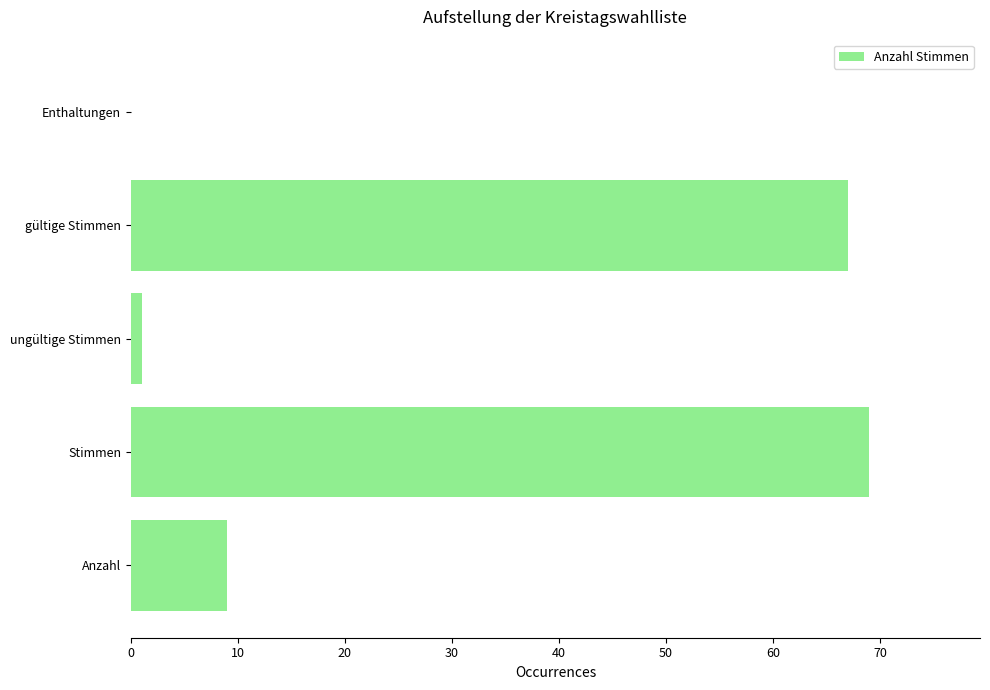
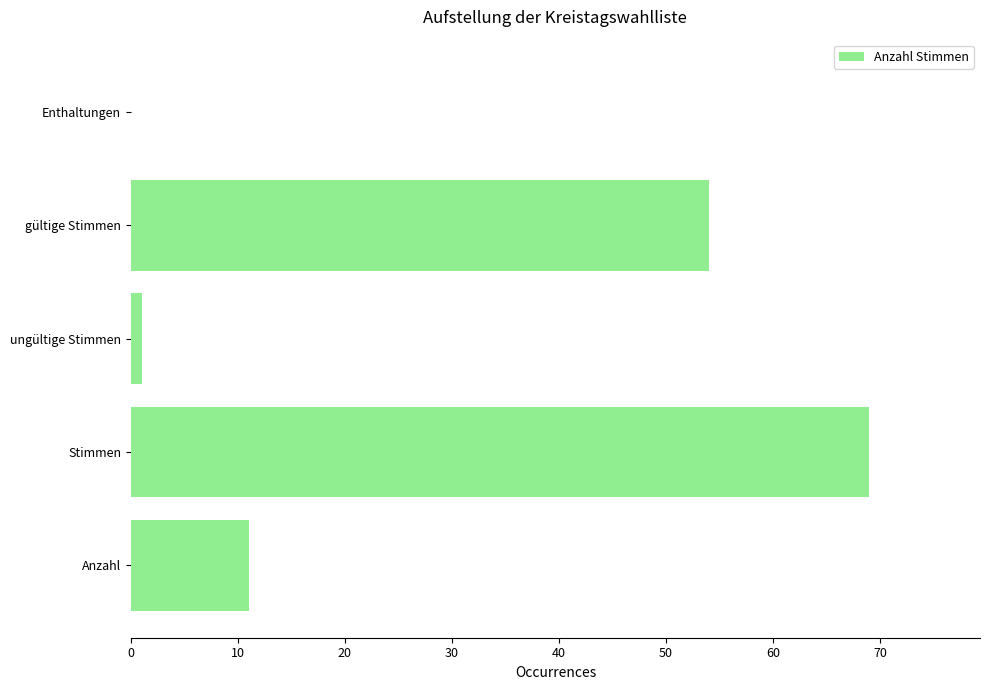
gültige Stimmen: 67 -> 54
Anzahl: 9 -> 11
